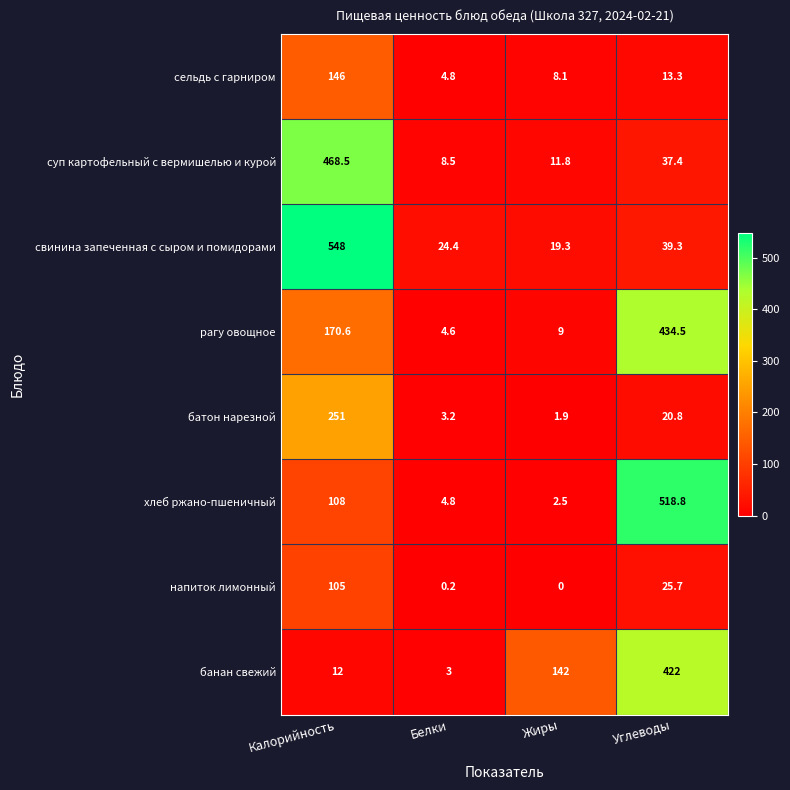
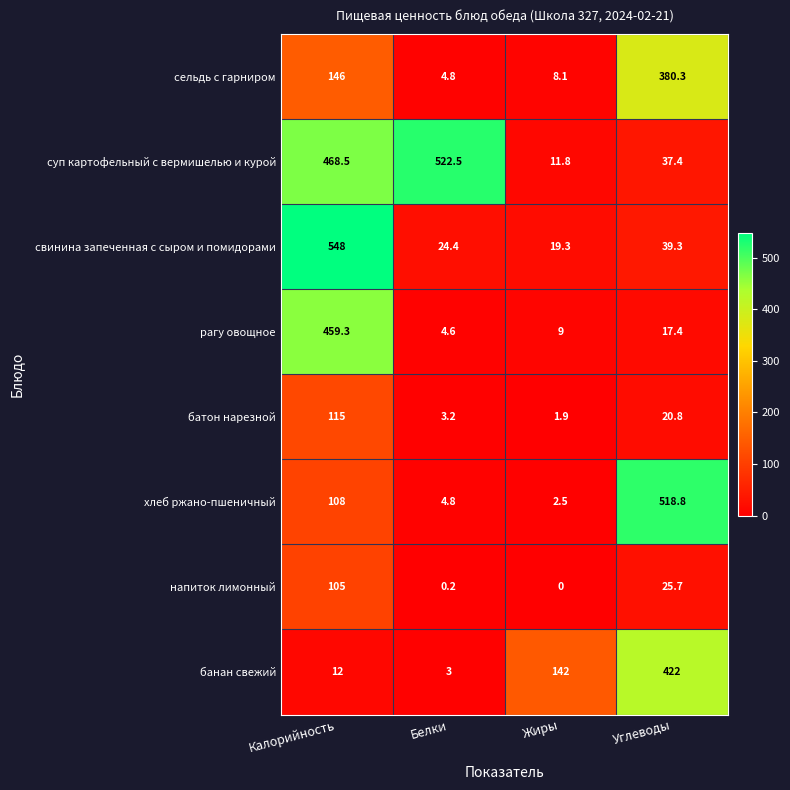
сельдь с гарниром, Углеводы: 13.3 -> 380.3
суп картофельный с вермишелью и курой, Белки: 8.5 -> 522.5
рагу овощное, Калорийность: 170.6 -> 459.3
рагу овощное, Углеводы: 434.5 -> 17.4
батон нарезной, Калорийность: 251 -> 115
